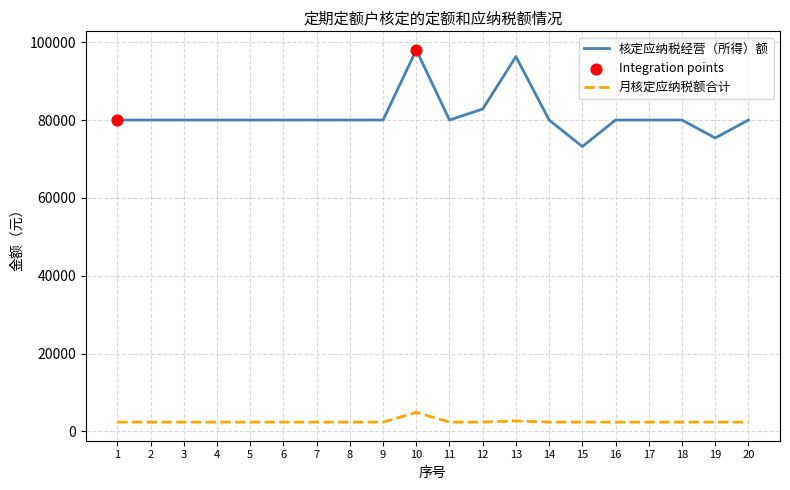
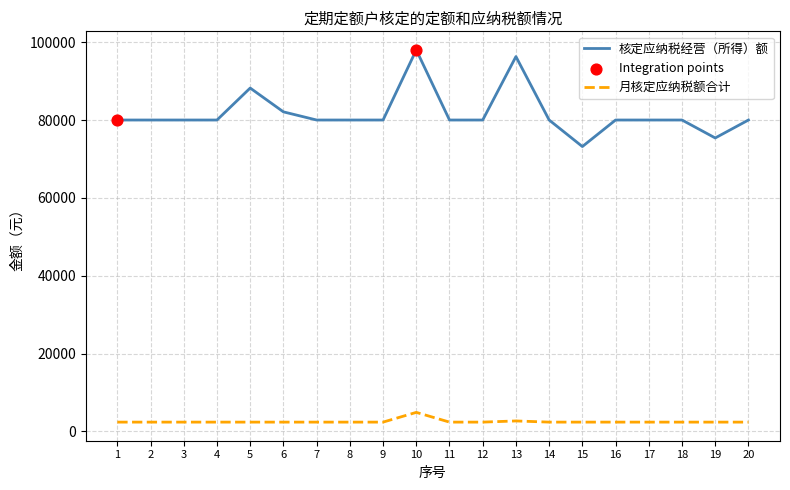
核定应纳税经营（所得）额, 5: 80000 -> 88000
核定应纳税经营（所得）额, 6: 80000 -> 82000
核定应纳税经营（所得）额, 12: 83000 -> 80000
